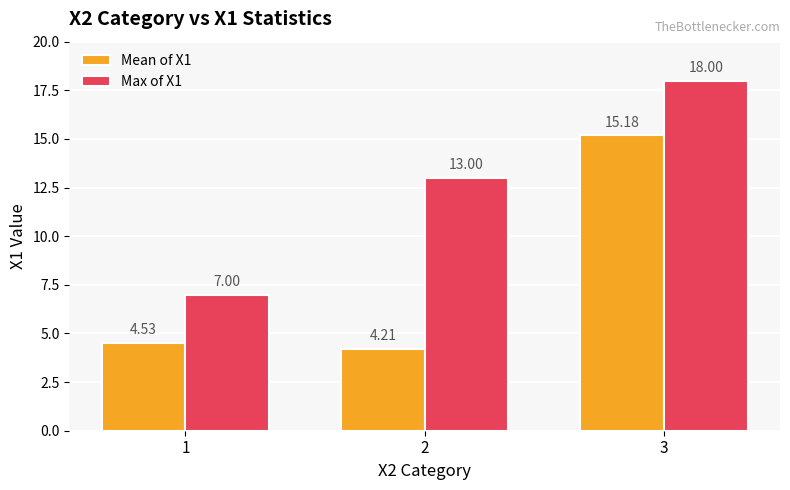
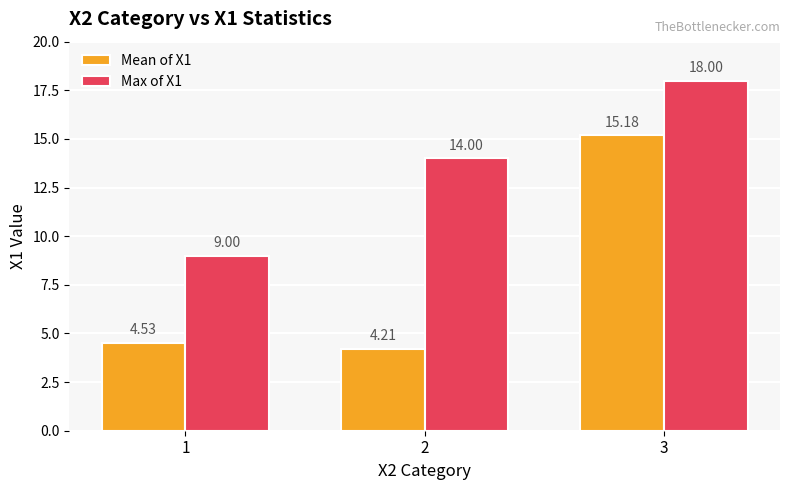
Max of X1, 1: 7.00 -> 9.00
Max of X1, 2: 13.00 -> 14.00
